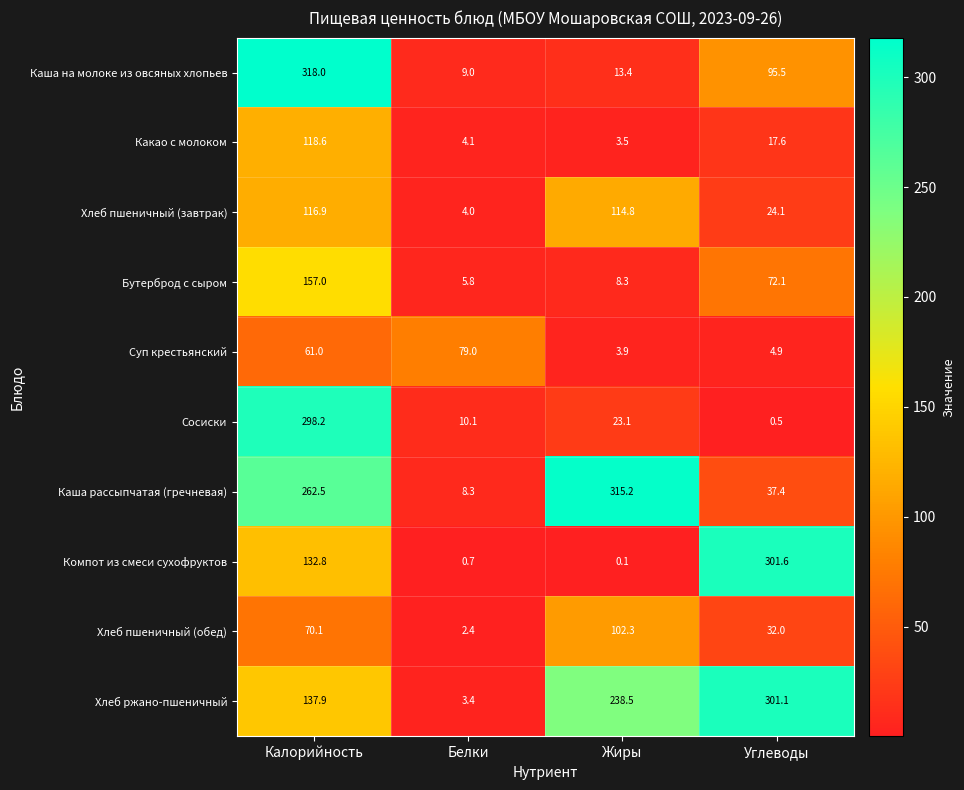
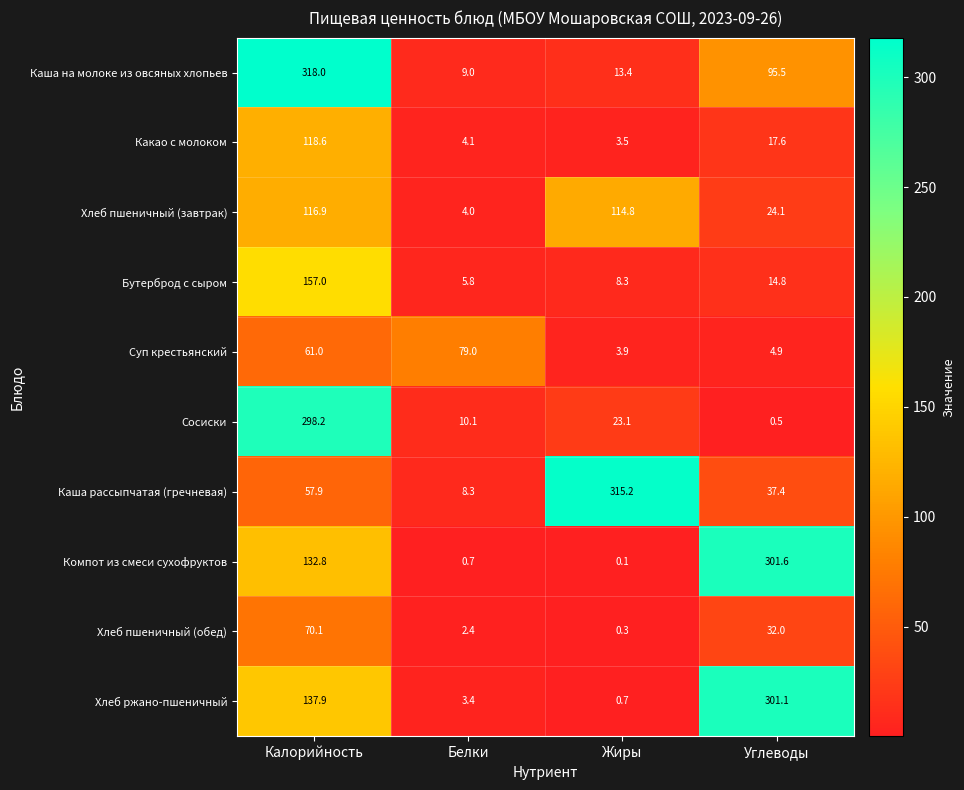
Бутерброд с сыром, Углеводы: 72.1 -> 14.8
Каша рассыпчатая (гречневая), Калорийность: 262.5 -> 57.9
Хлеб пшеничный (обед), Жиры: 102.3 -> 0.3
Хлеб ржано-пшеничный, Жиры: 238.5 -> 0.7
